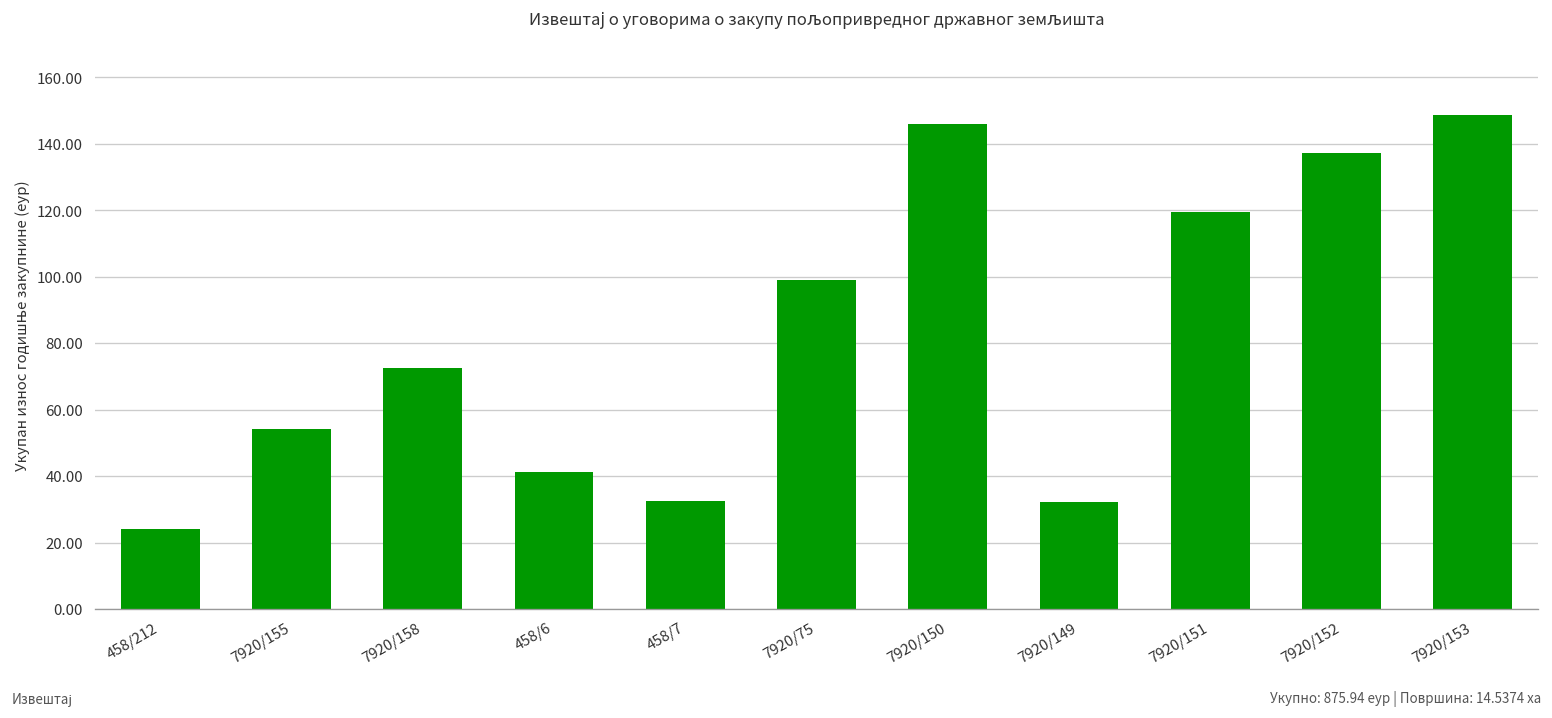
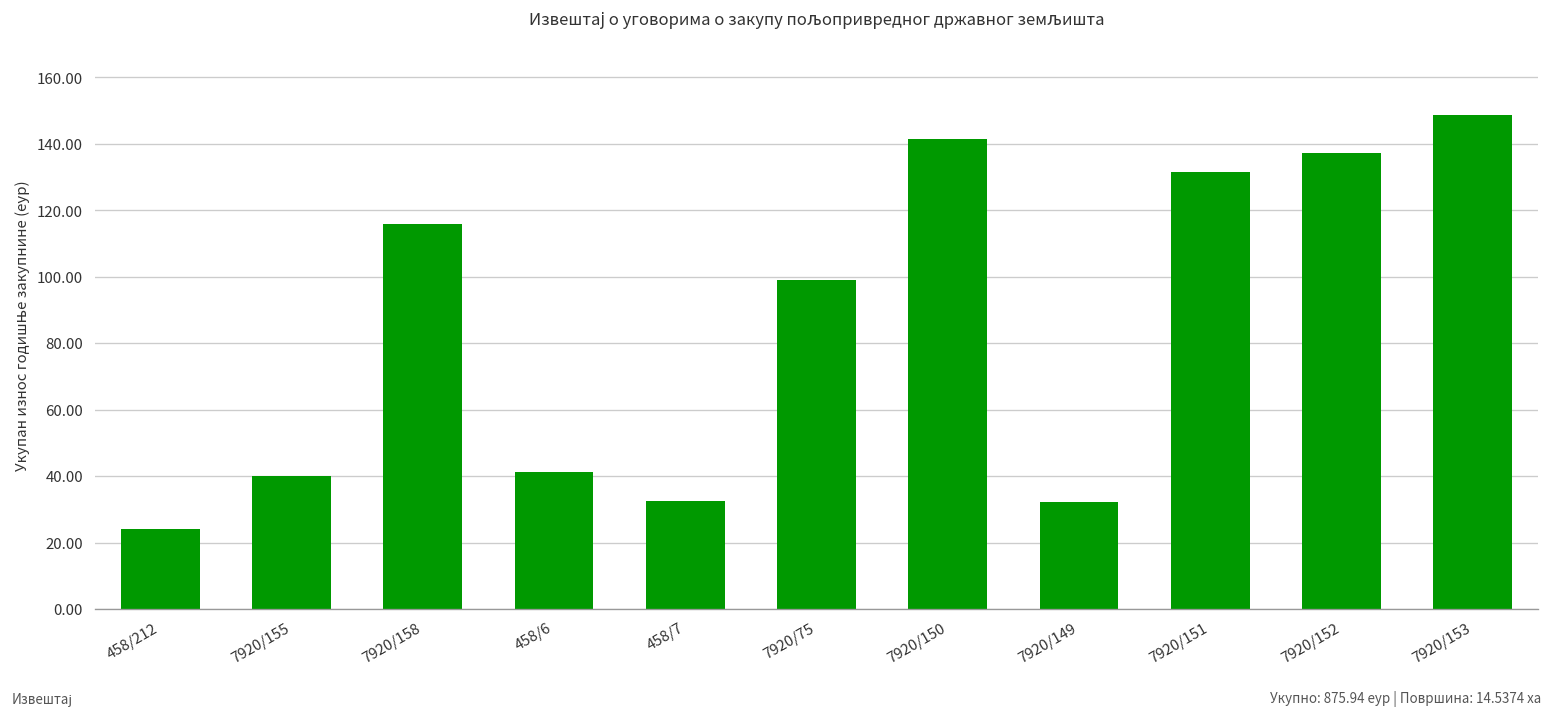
7920/155: 54 -> 40
7920/158: 72 -> 116
7920/150: 146 -> 141
7920/151: 120 -> 131
